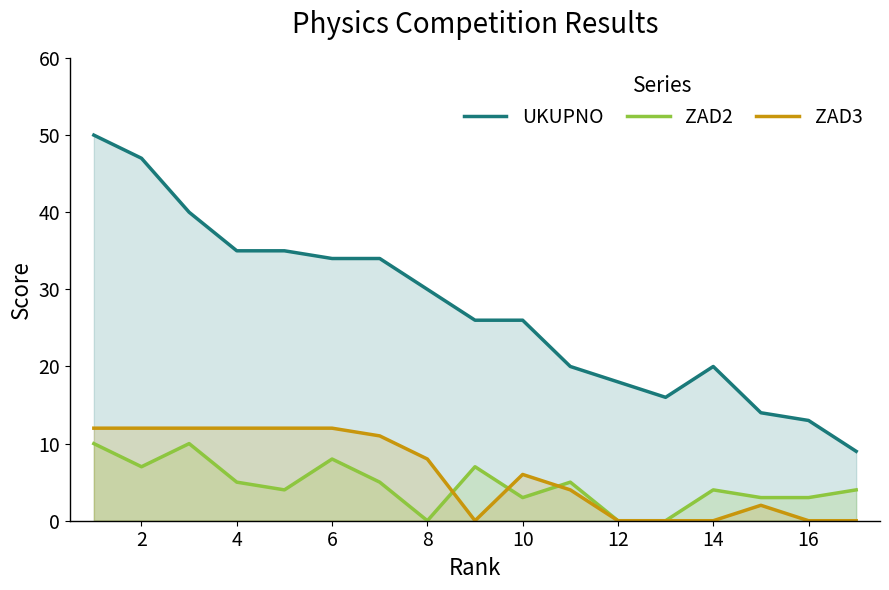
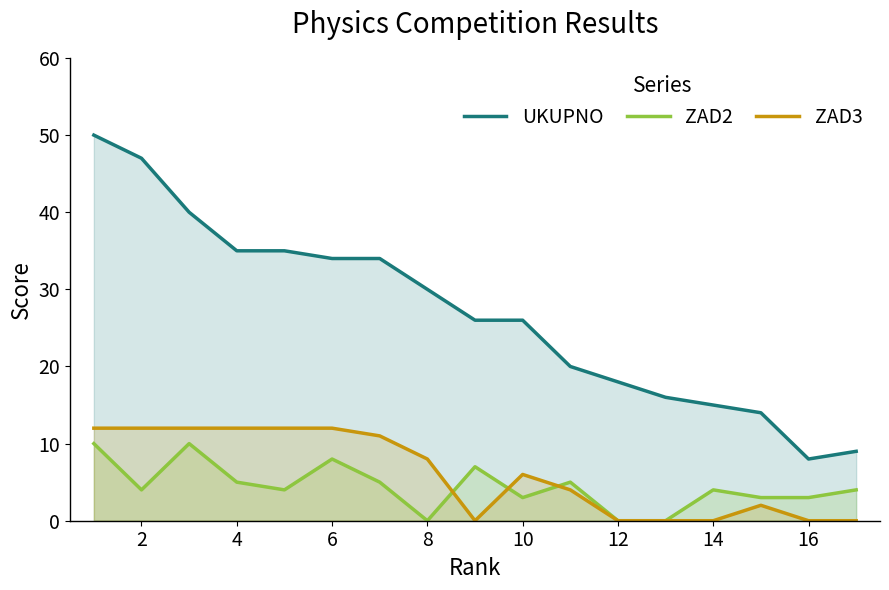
ZAD2, 2: 7 -> 4
UKUPNO, 14: 20 -> 15
UKUPNO, 16: 13 -> 8
